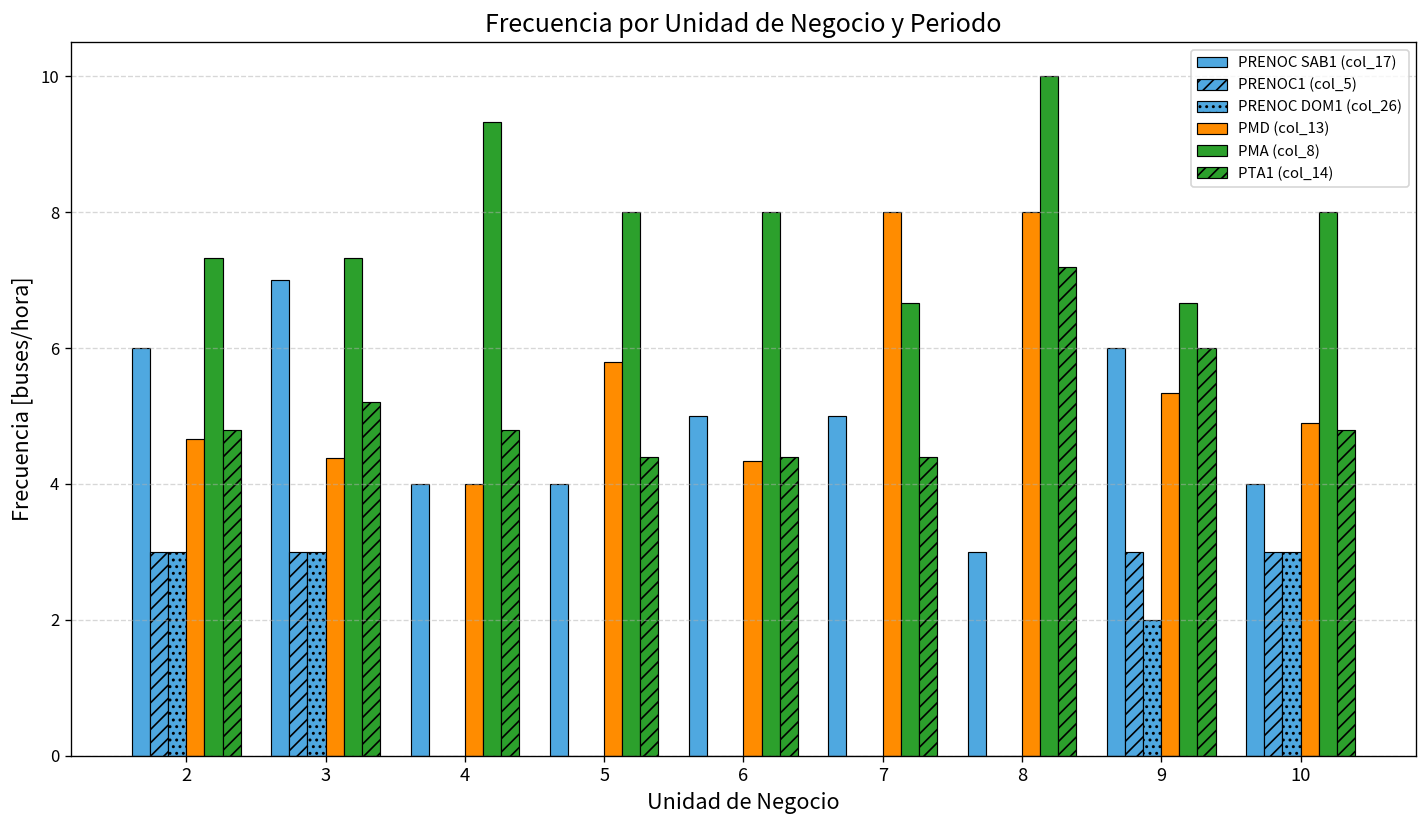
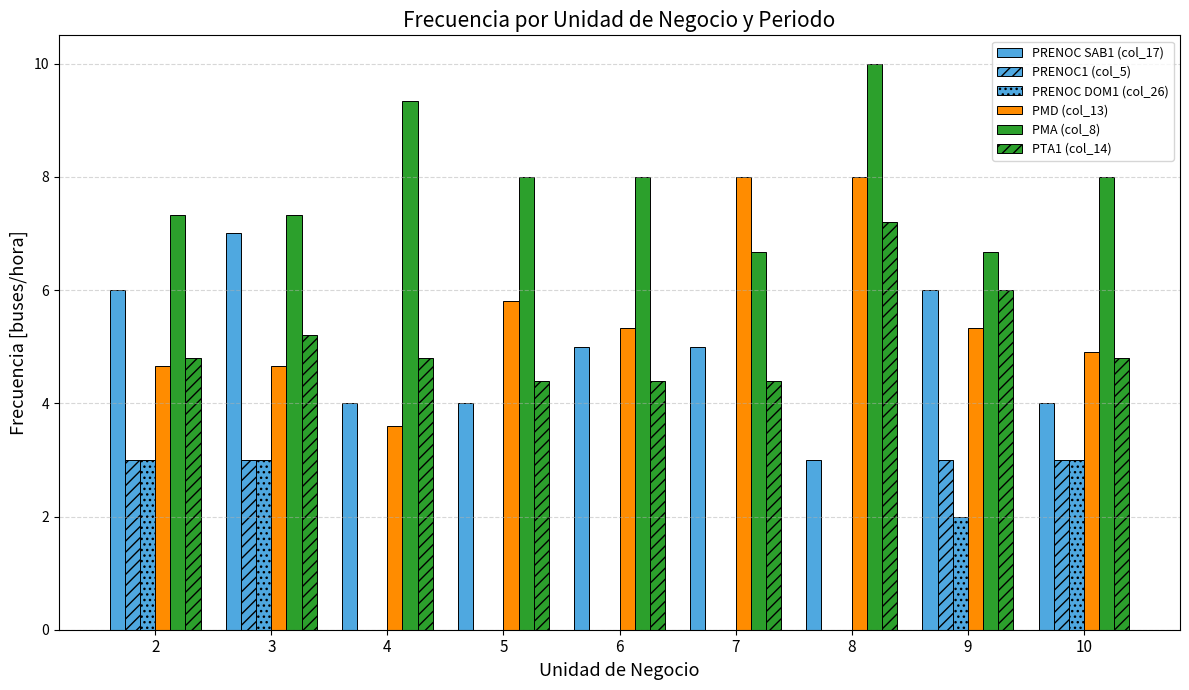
PMD (col_13), 3: 4.4 -> 4.7
PMD (col_13), 4: 4.0 -> 3.6
PMD (col_13), 6: 4.3 -> 5.3
